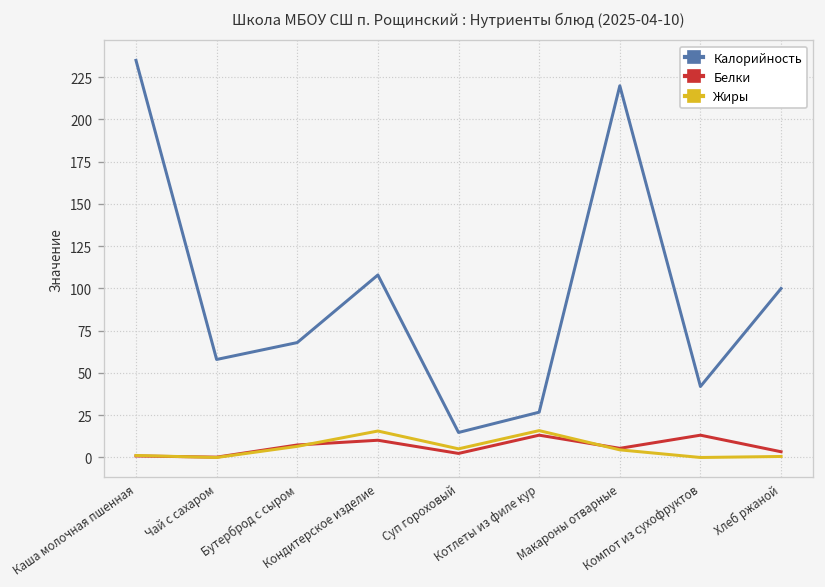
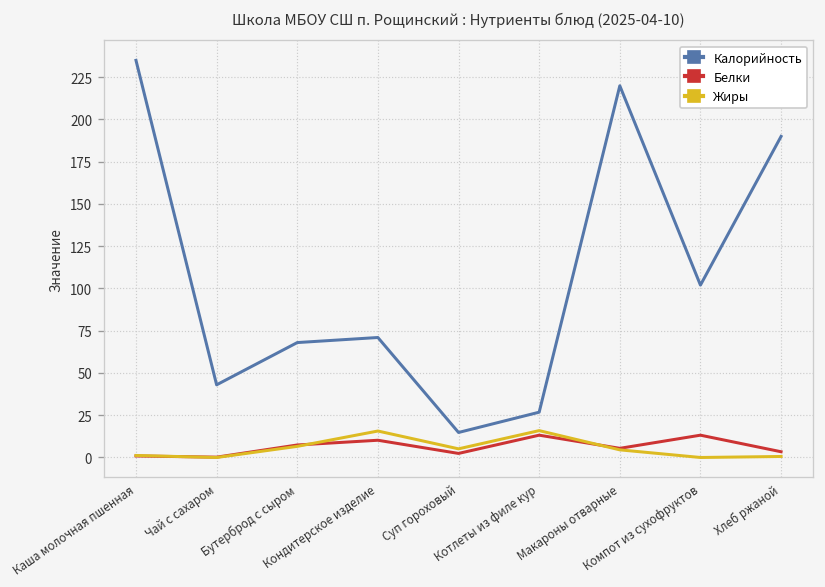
Калорийность, Чай с сахаром: 58 -> 43
Калорийность, Кондитерское изделие: 108 -> 71
Калорийность, Компот из сухофруктов: 42 -> 102
Калорийность, Хлеб ржаной: 100 -> 190
